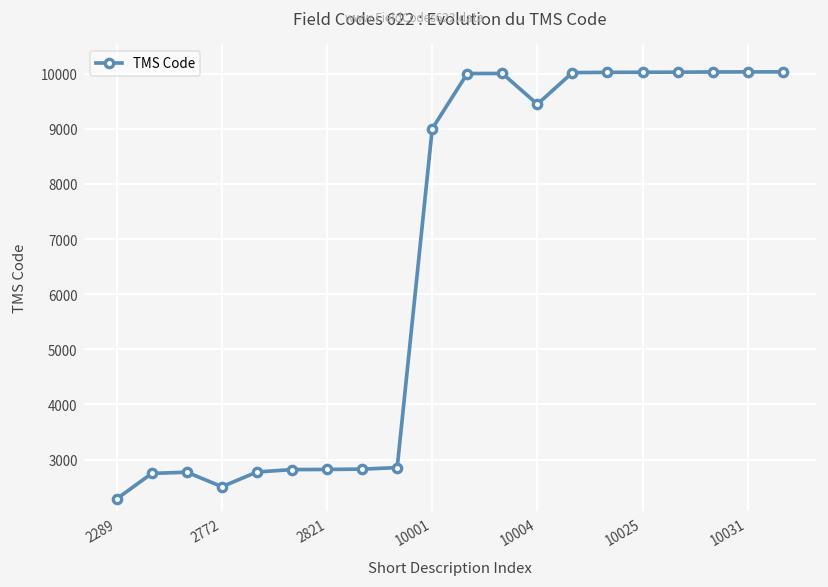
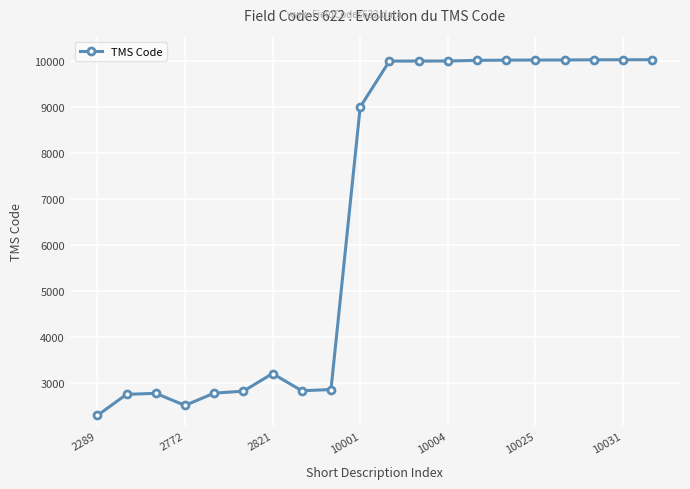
2821: 2800 -> 3200
10004: 9400 -> 10000
